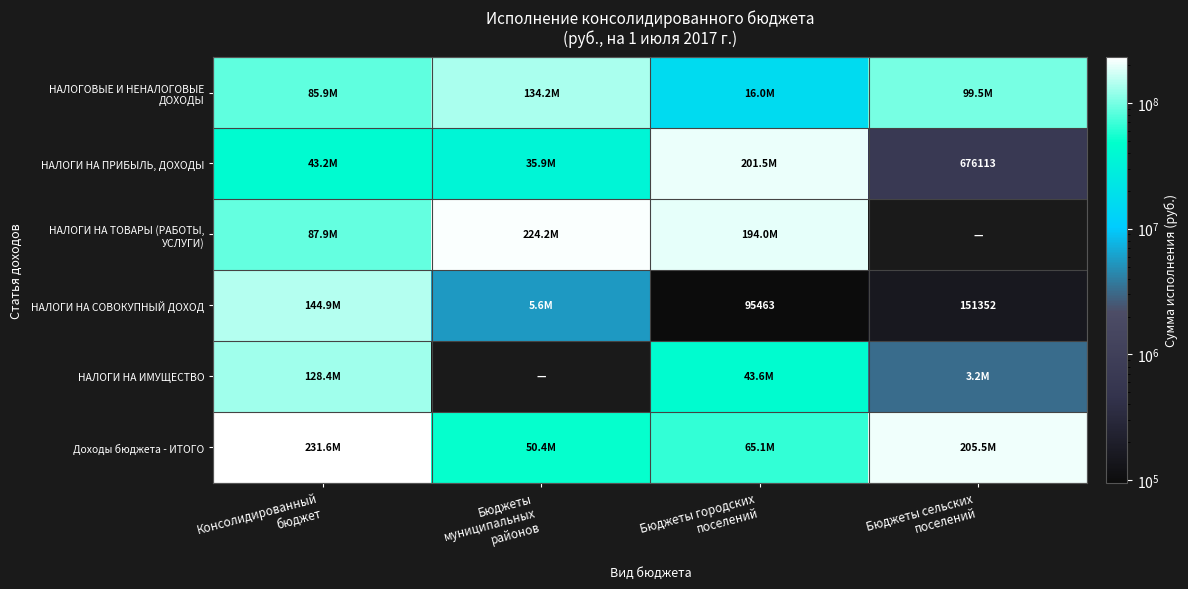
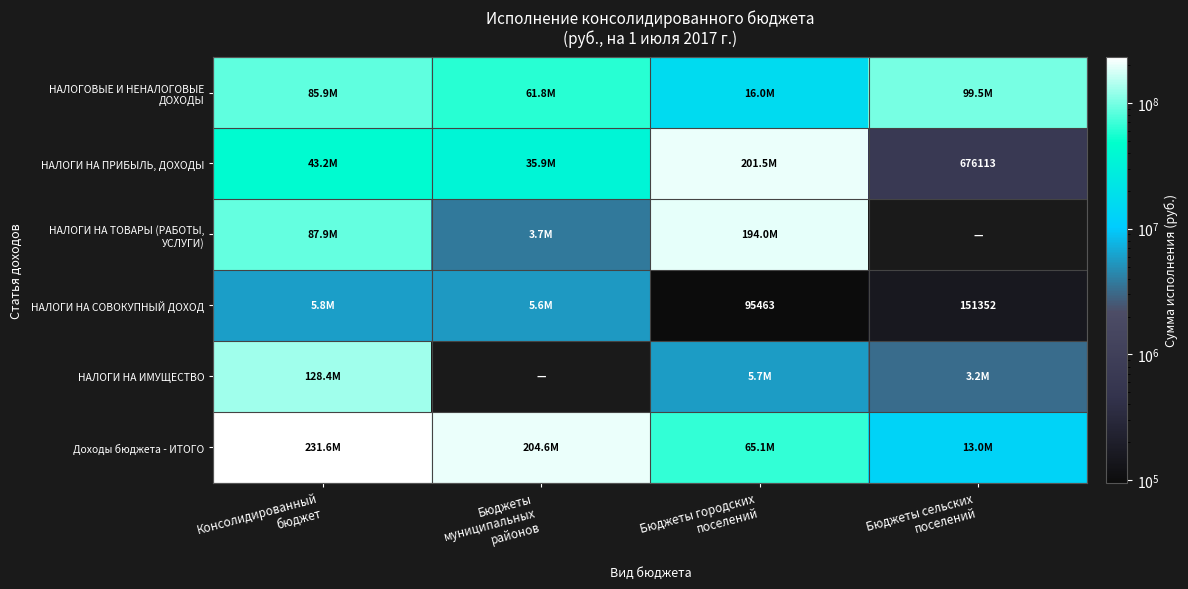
НАЛОГОВЫЕ И НЕНАЛОГОВЫЕ ДОХОДЫ, Бюджеты муниципальных районов: 134.2M -> 61.8M
НАЛОГИ НА ТОВАРЫ (РАБОТЫ, УСЛУГИ), Бюджеты муниципальных районов: 224.2M -> 3.7M
НАЛОГИ НА СОВОКУПНЫЙ ДОХОД, Консолидированный бюджет: 144.9M -> 5.8M
НАЛОГИ НА ИМУЩЕСТВО, Бюджеты городских поселений: 43.6M -> 5.7M
Доходы бюджета - ИТОГО, Бюджеты муниципальных районов: 50.4M -> 204.6M
Доходы бюджета - ИТОГО, Бюджеты сельских поселений: 205.5M -> 13.0M
